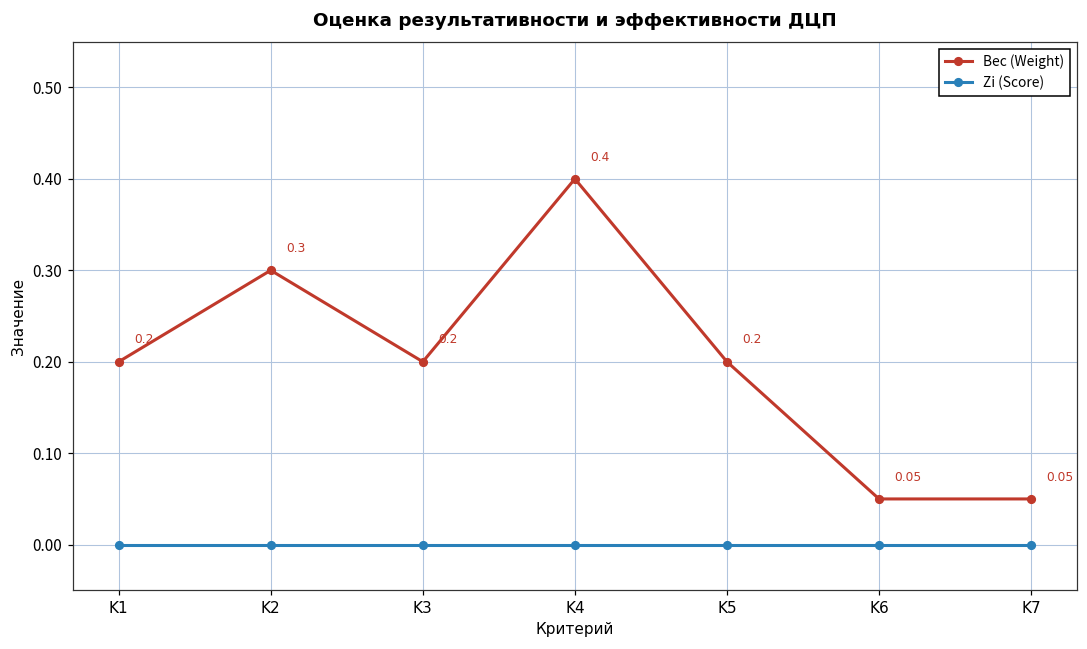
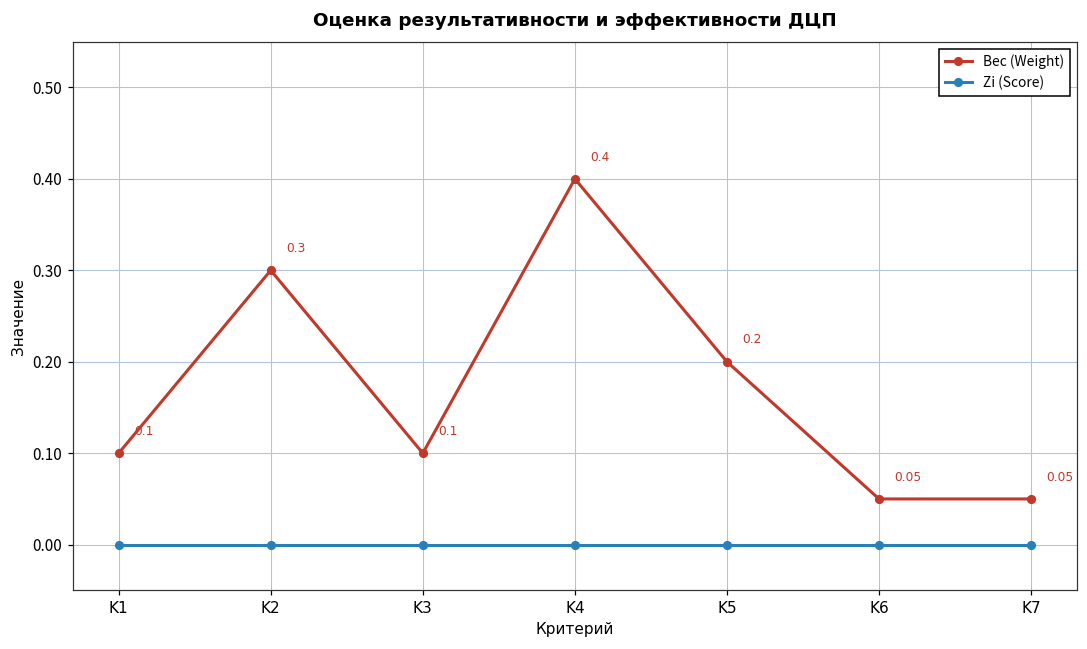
Вес (Weight), K1: 0.2 -> 0.1
Вес (Weight), K3: 0.2 -> 0.1
